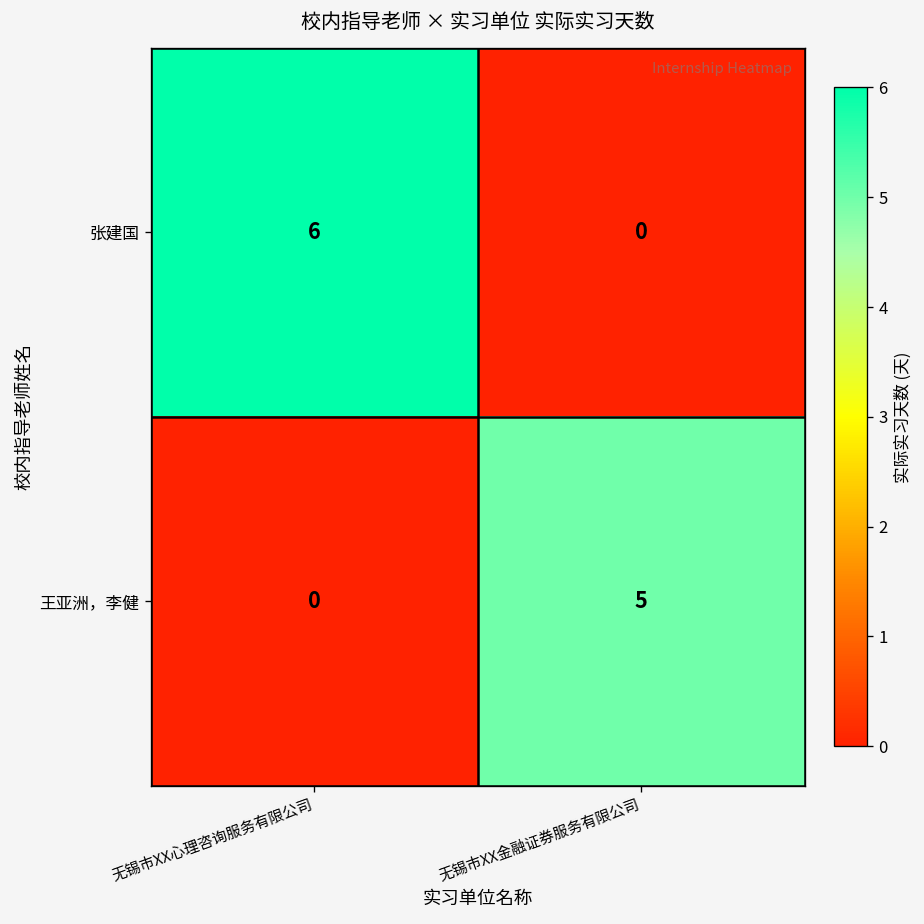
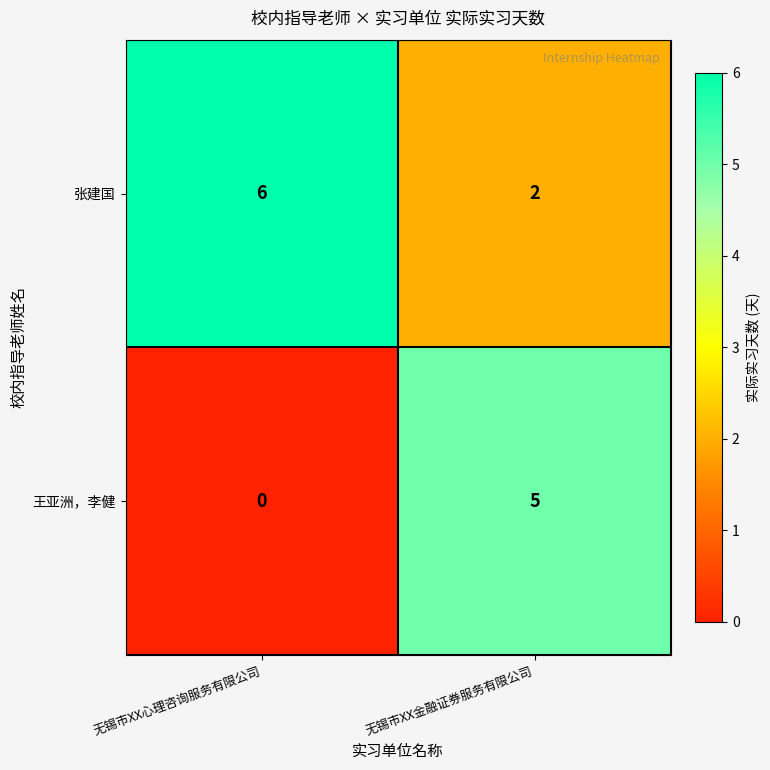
张建国, 无锡市XX金融证券服务有限公司: 0 -> 2
